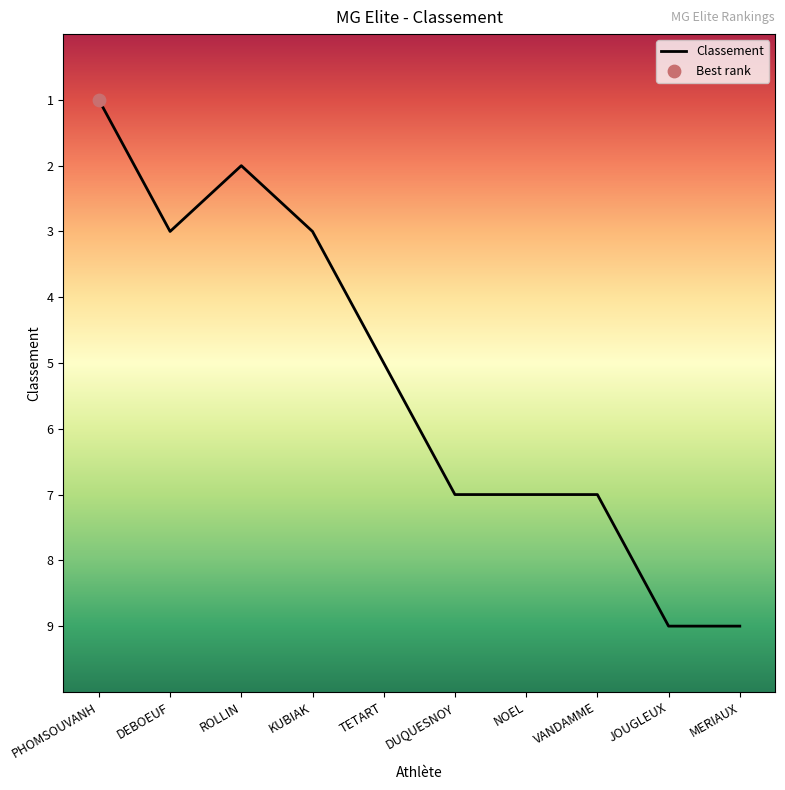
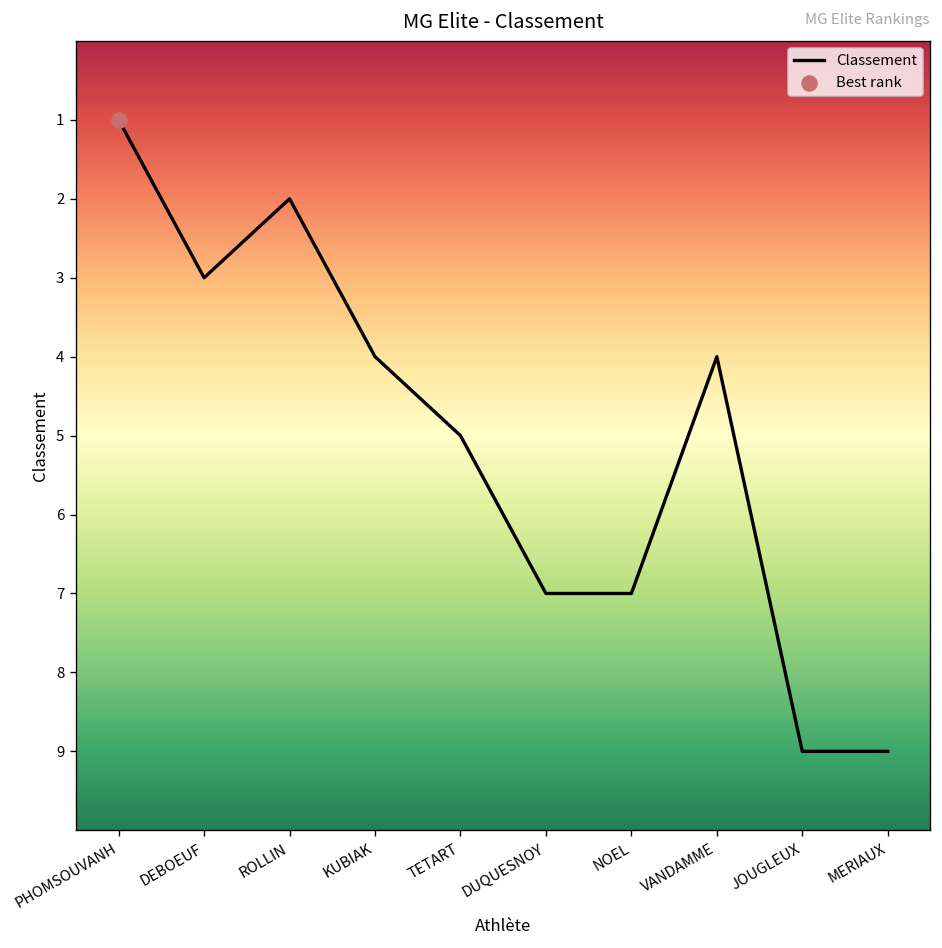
Classement, KUBIAK: 3 -> 4
Classement, VANDAMME: 7 -> 4
